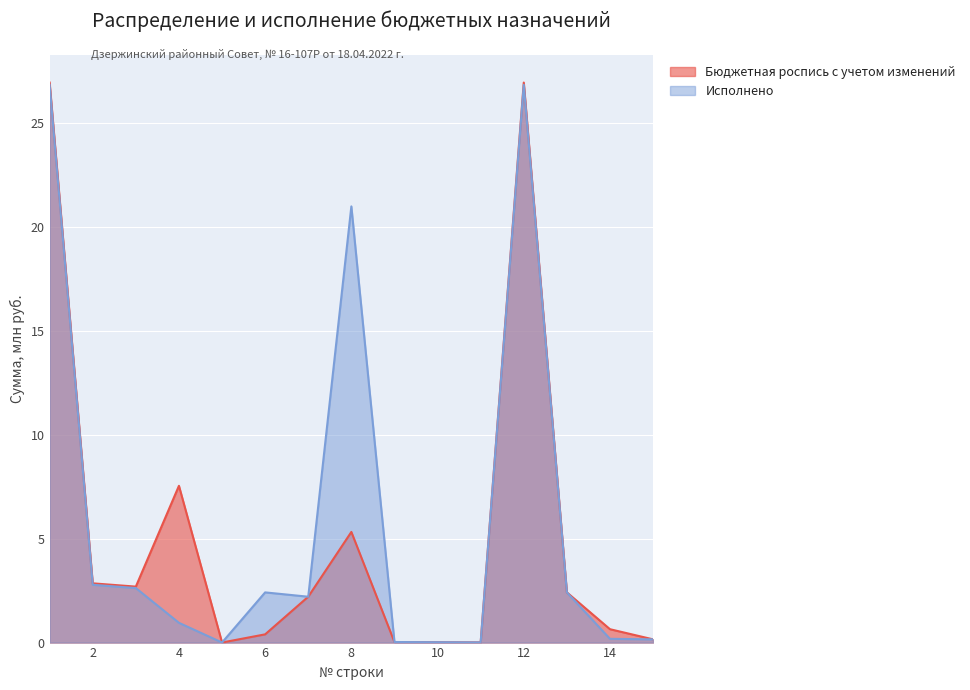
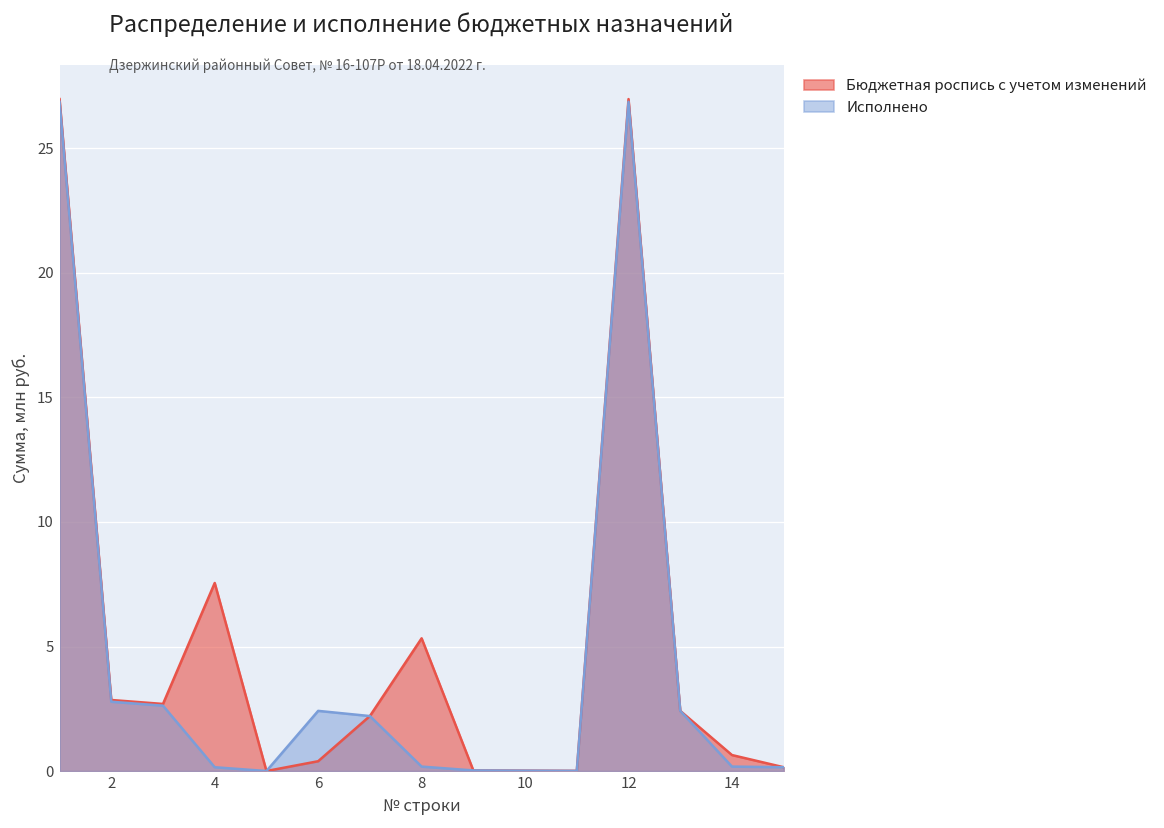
Исполнено, 4: 1.0 -> 0.2
Исполнено, 8: 21.0 -> 0.2
